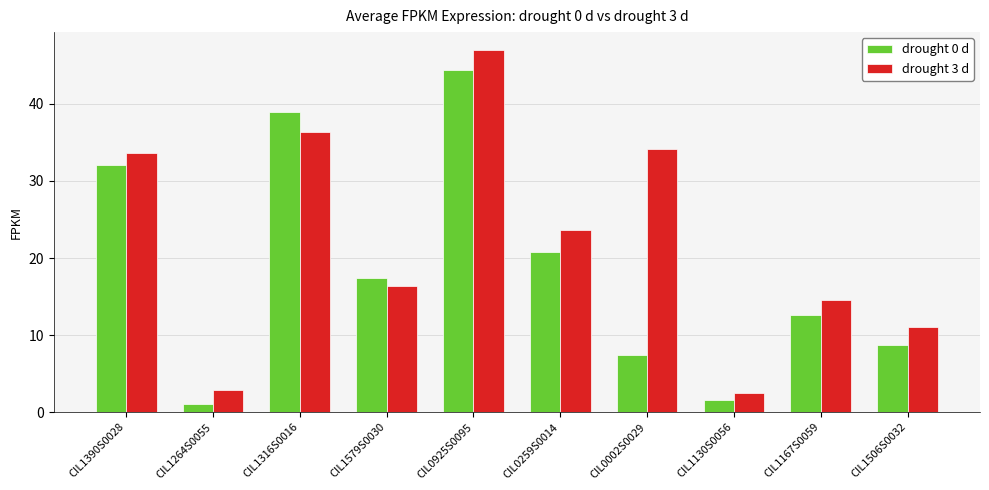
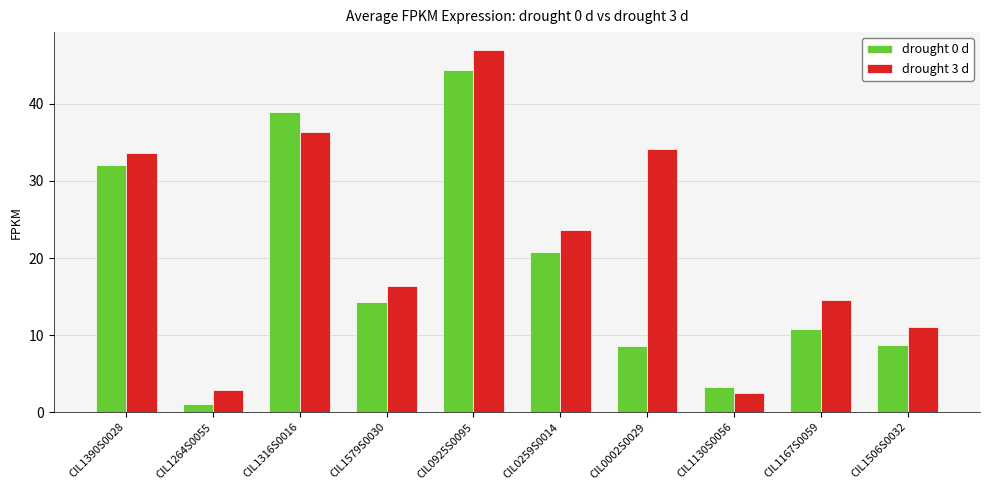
drought 0 d, CIL1579S0030: 17 -> 14
drought 0 d, CIL0002S0029: 7 -> 9
drought 0 d, CIL1130S0056: 2 -> 3
drought 0 d, CIL1167S0059: 13 -> 11
